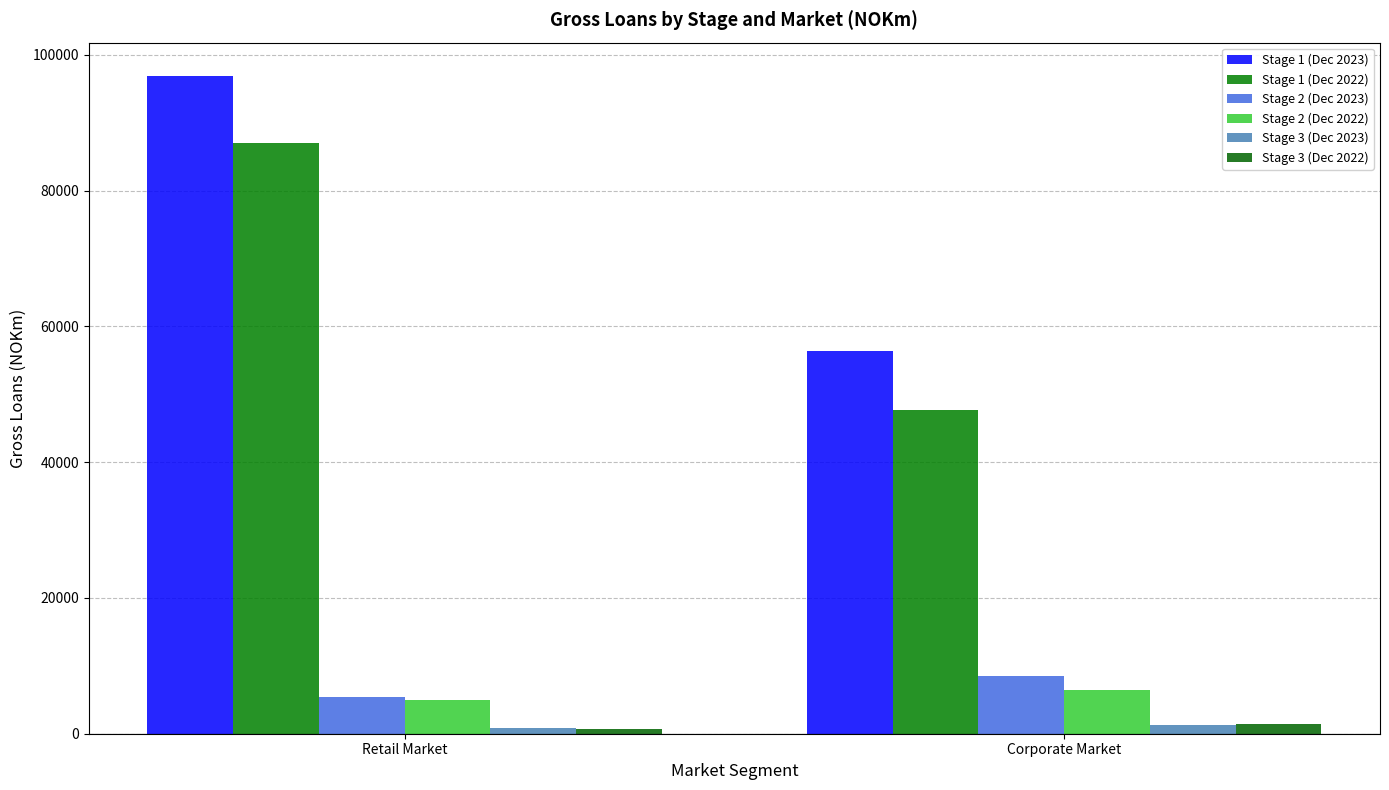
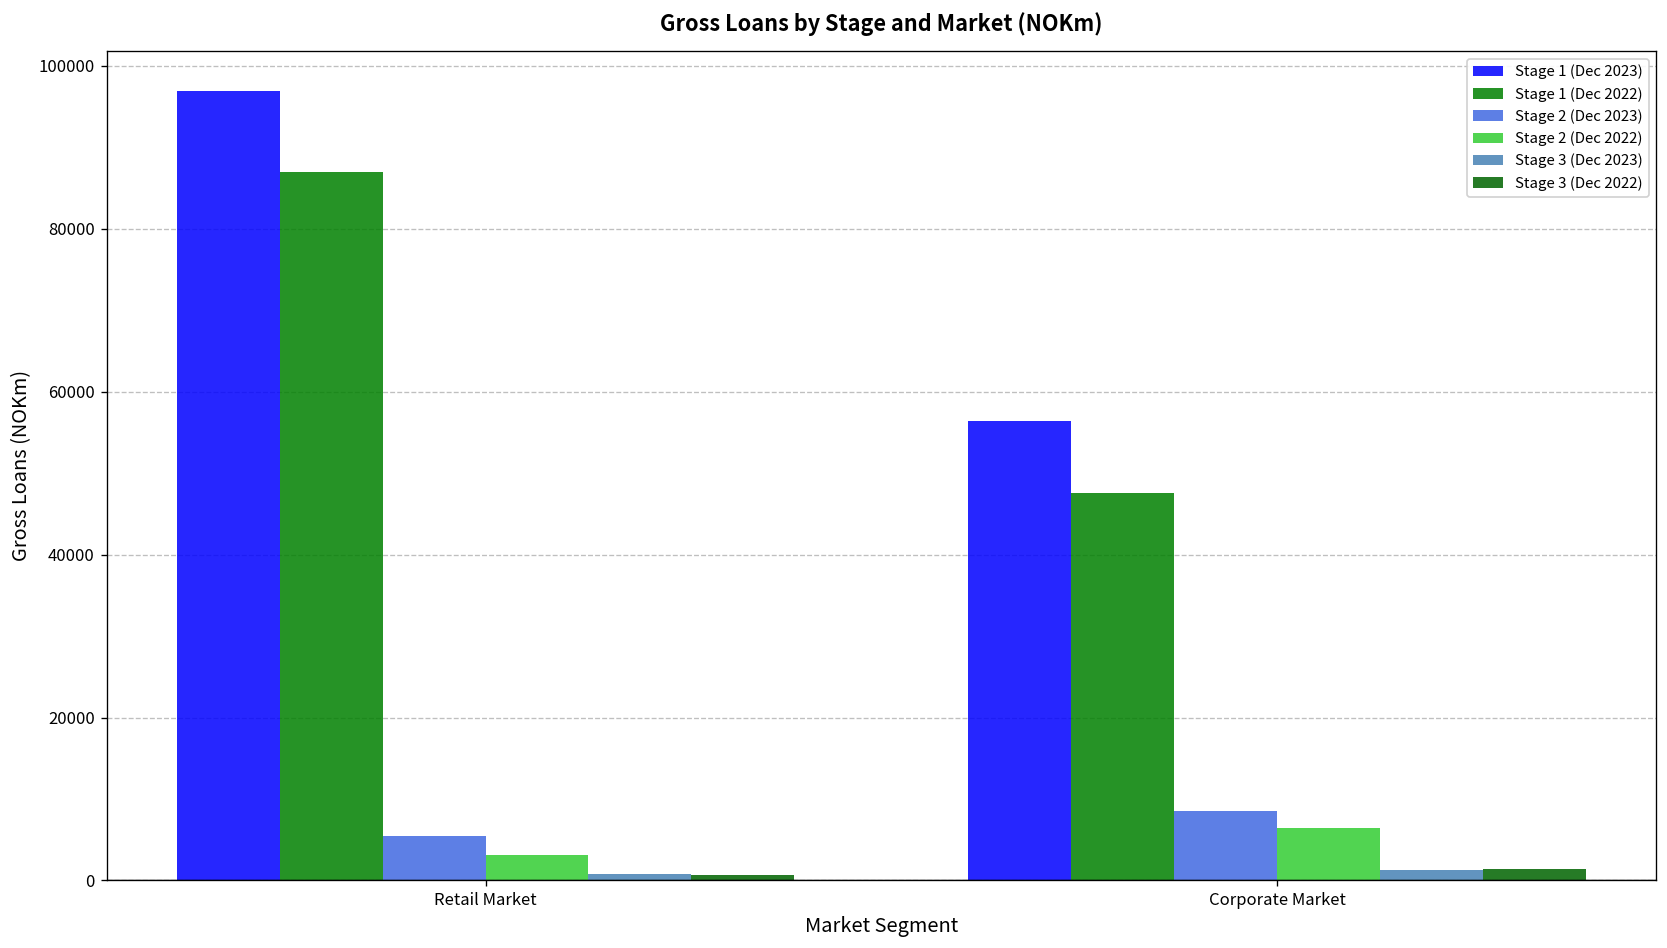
Stage 2 (Dec 2022), Retail Market: 5000 -> 3000
